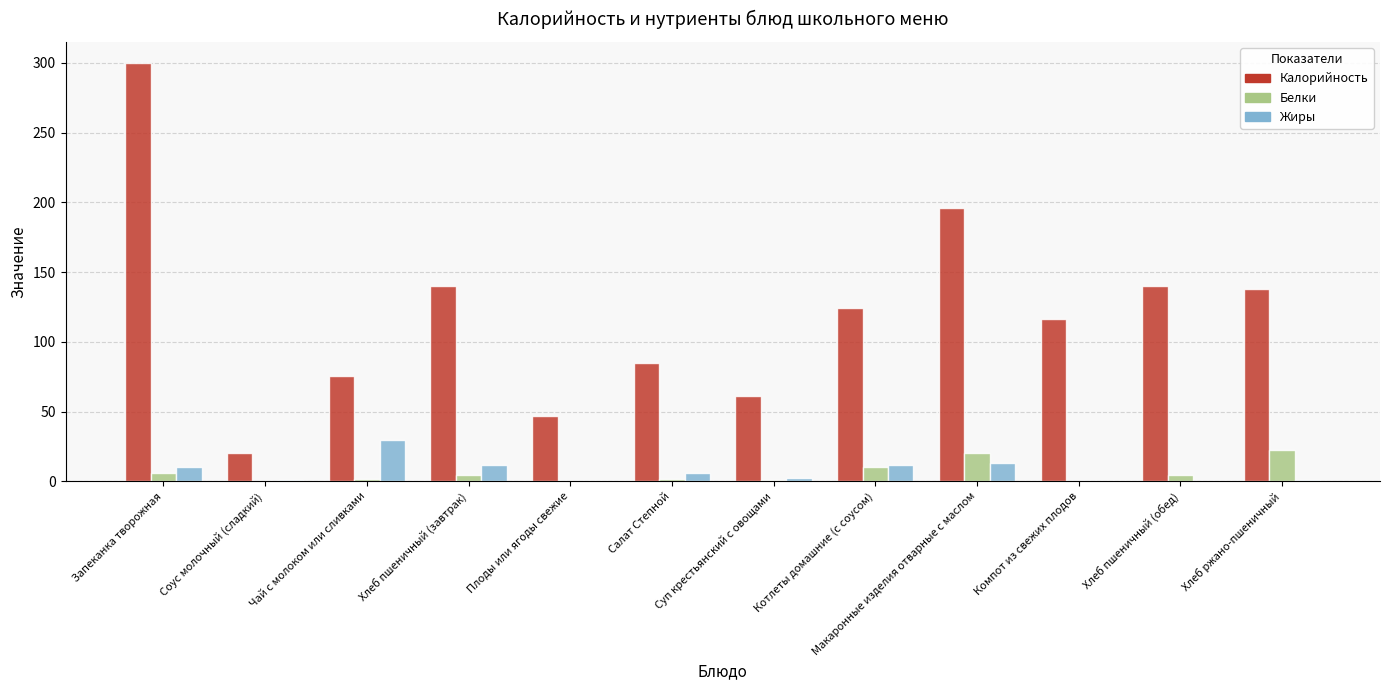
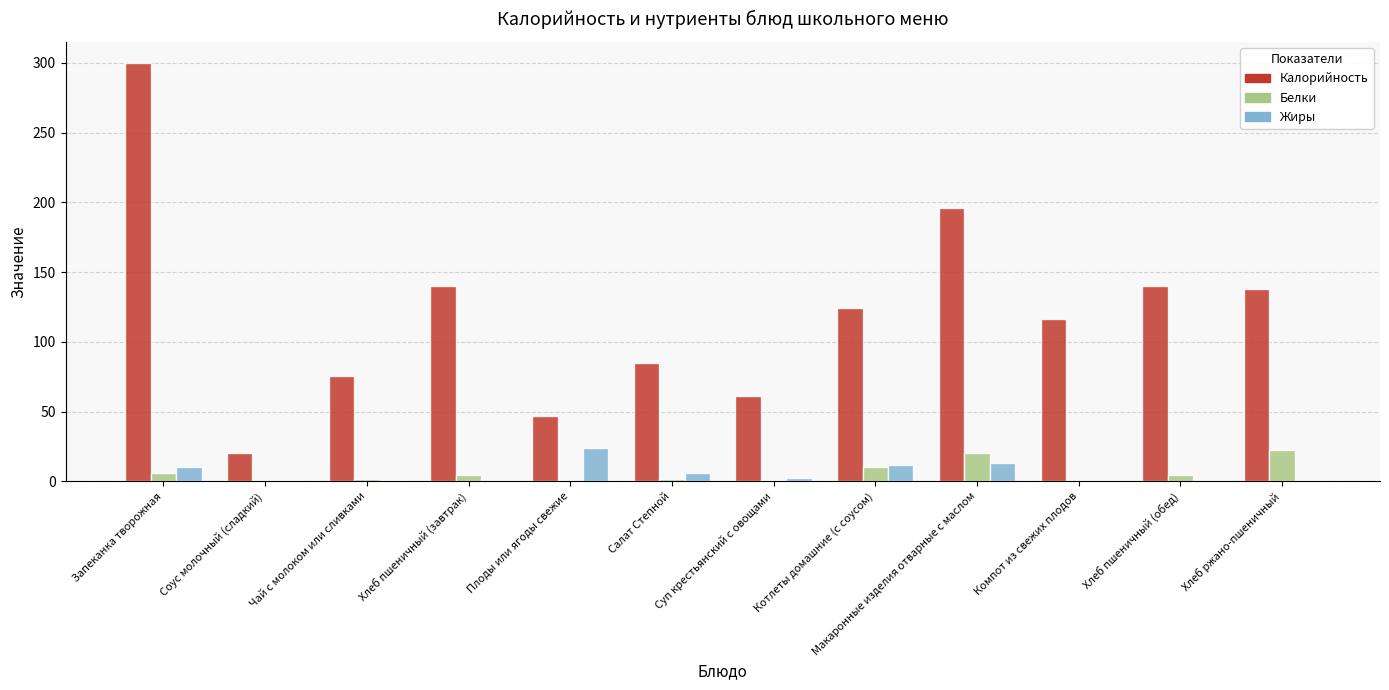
Жиры, Чай с молоком или сливками: 30 -> 1
Жиры, Хлеб пшеничный (завтрак): 12 -> 1
Жиры, Плоды или ягоды свежие: 0 -> 24
